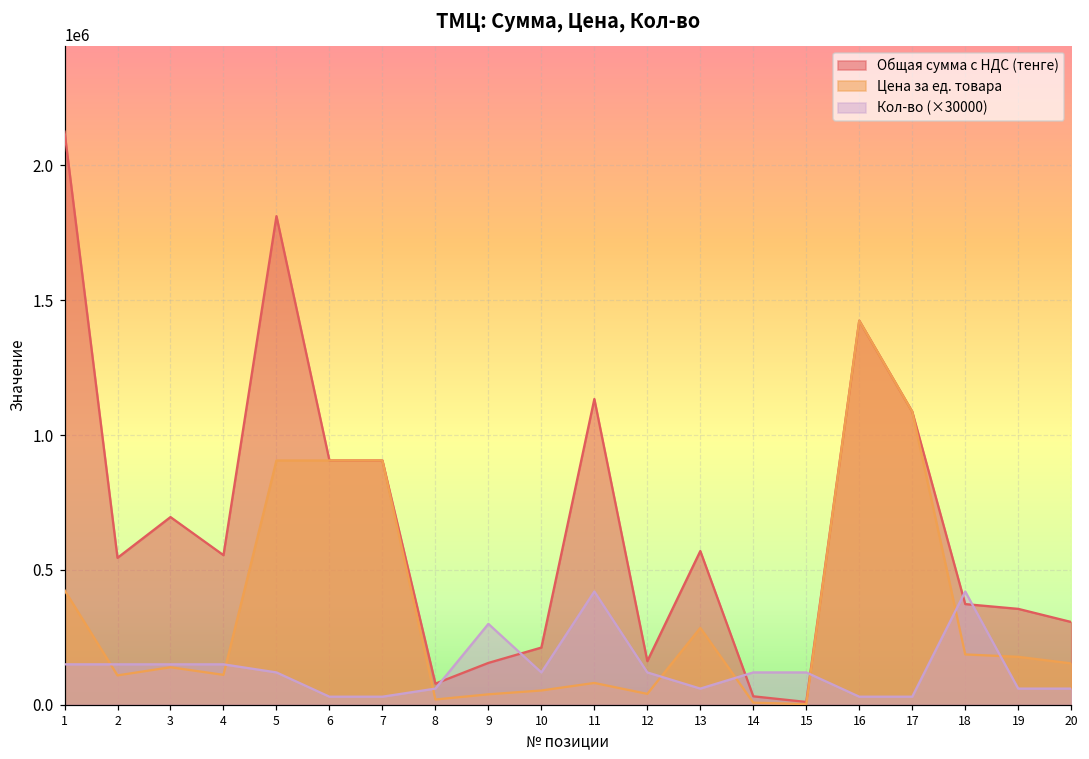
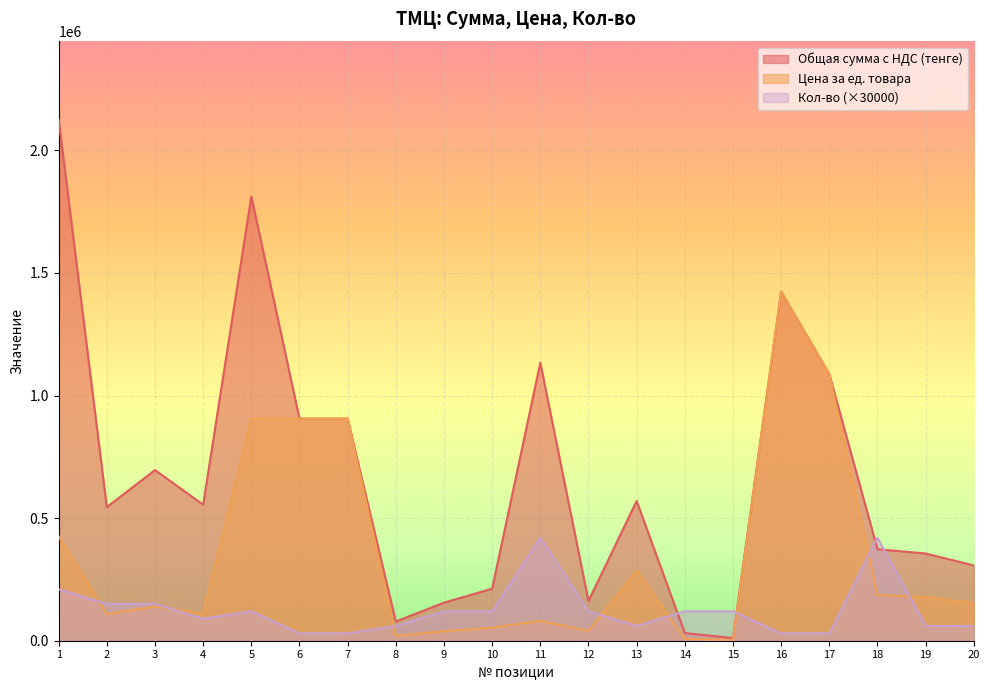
Кол-во (×30000), 1: 150000 -> 210000
Кол-во (×30000), 4: 150000 -> 90000
Кол-во (×30000), 9: 300000 -> 120000
